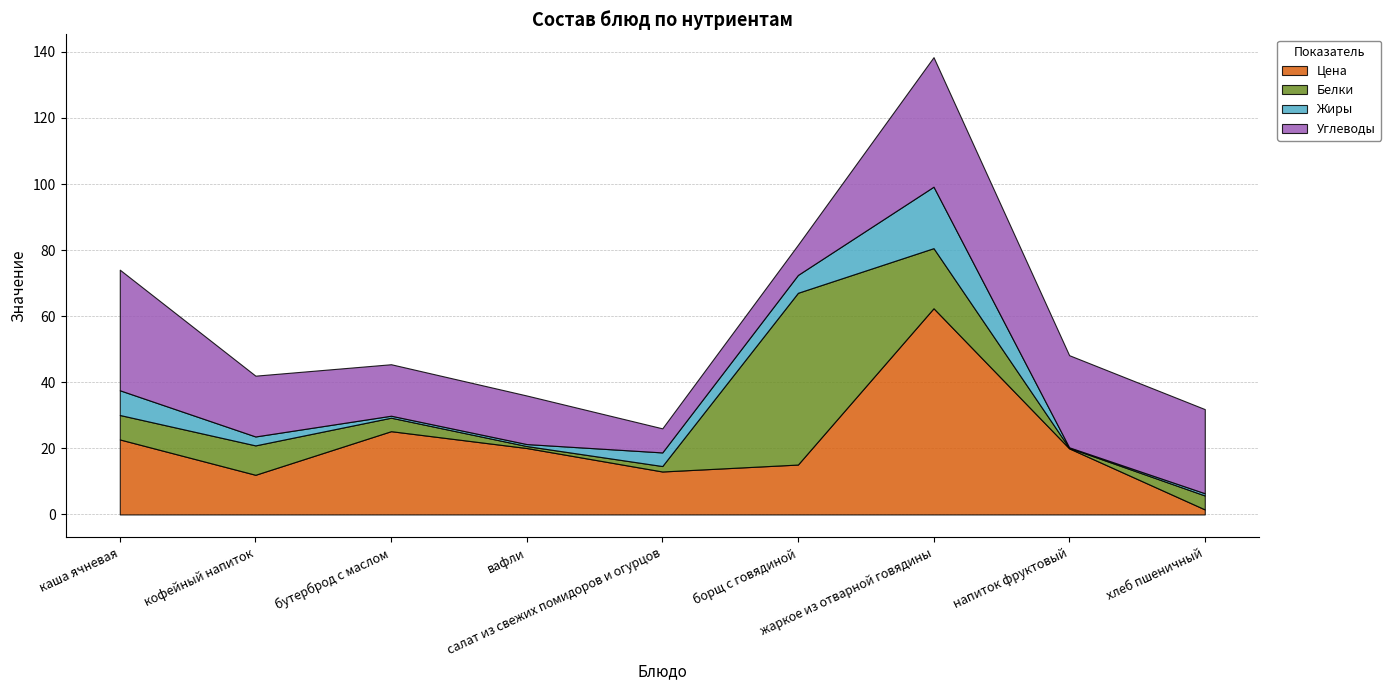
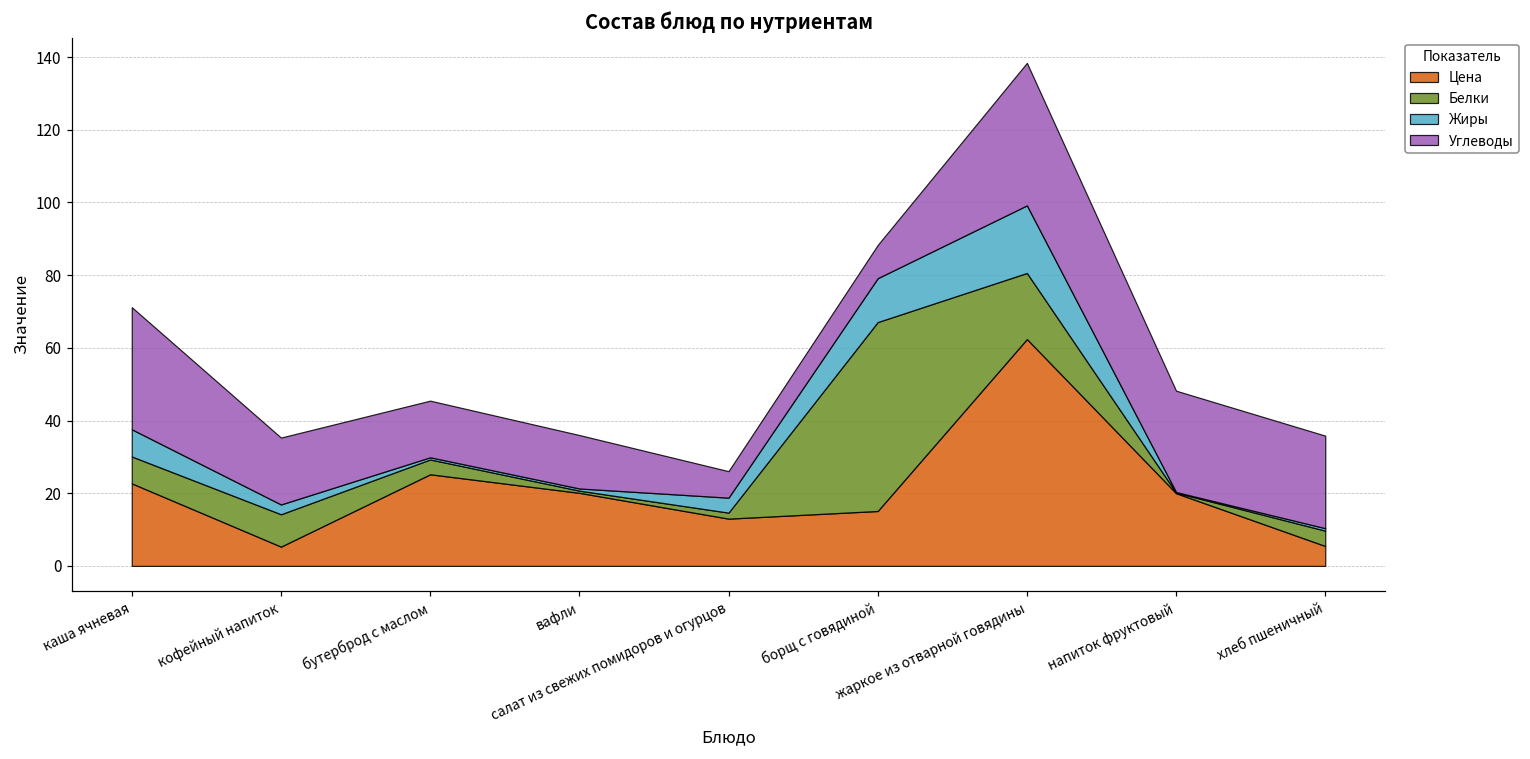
Углеводы, каша ячневая: 37 -> 34
Цена, кофейный напиток: 12 -> 5
Жиры, борщ с говядиной: 5 -> 12
Цена, хлеб пшеничный: 2 -> 5
